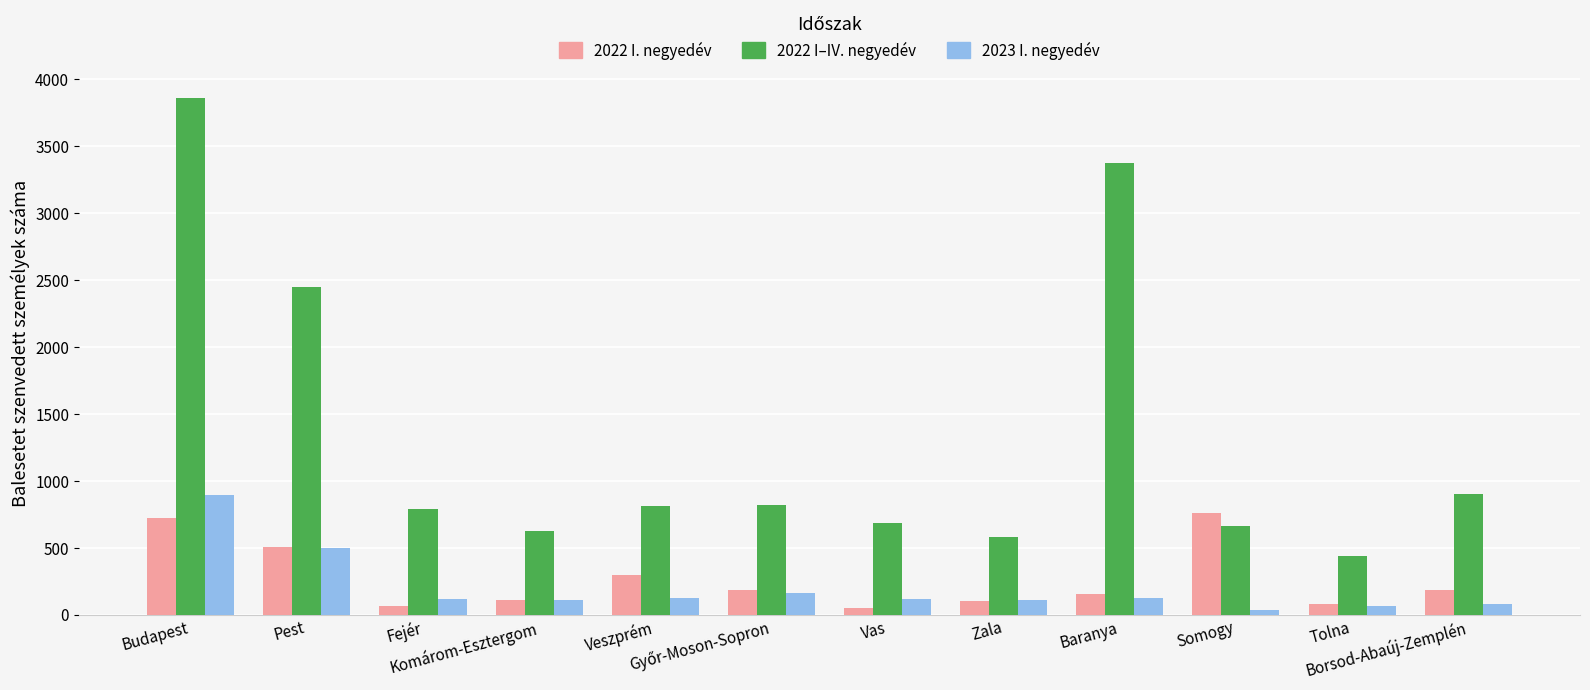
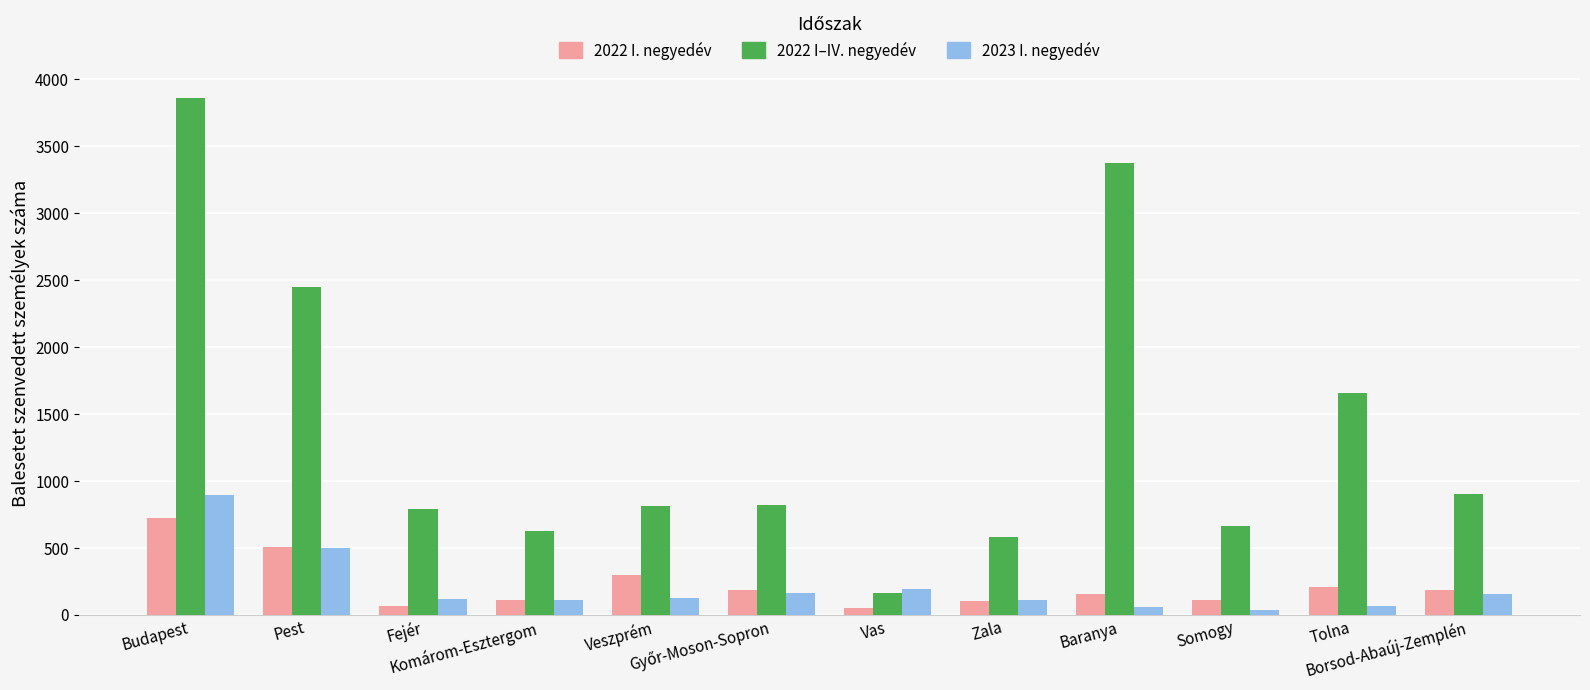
2022 I–IV. negyedév, Vas: 690 -> 160
2023 I. negyedév, Vas: 120 -> 190
2023 I. negyedév, Baranya: 130 -> 60
2022 I. negyedév, Somogy: 760 -> 110
2022 I. negyedév, Tolna: 80 -> 210
2022 I–IV. negyedév, Tolna: 430 -> 1660
2023 I. negyedév, Borsod-Abaúj-Zemplén: 80 -> 150
